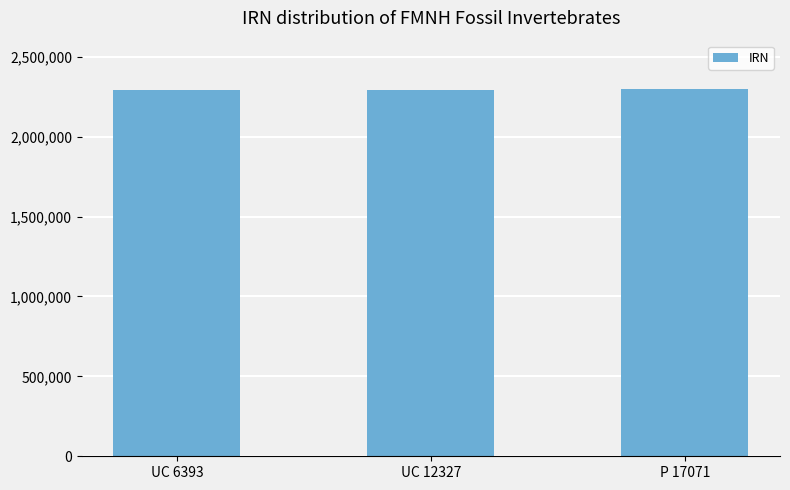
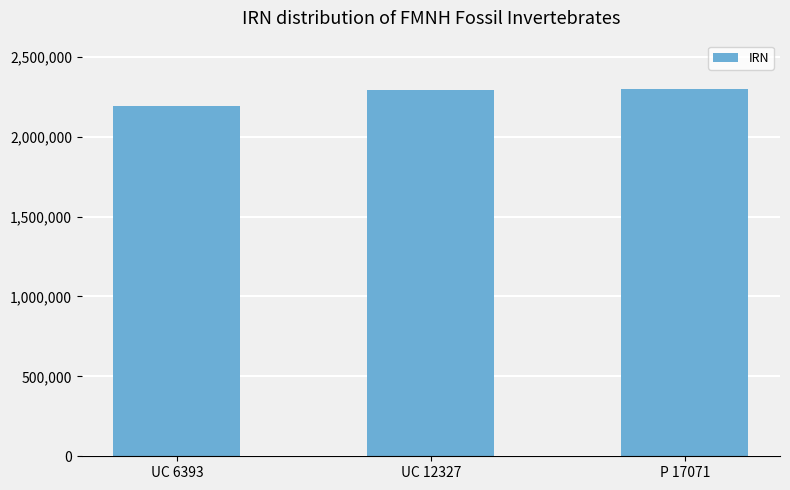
UC 6393: 2,290,000 -> 2,190,000
